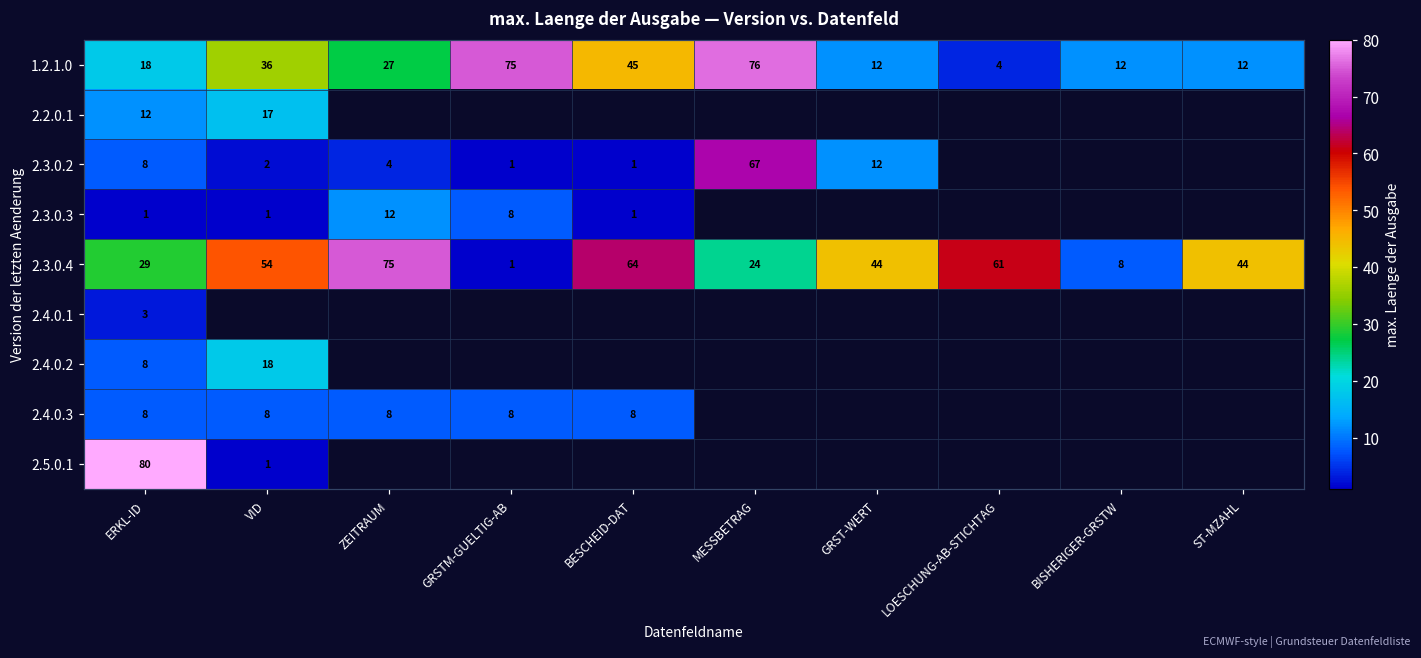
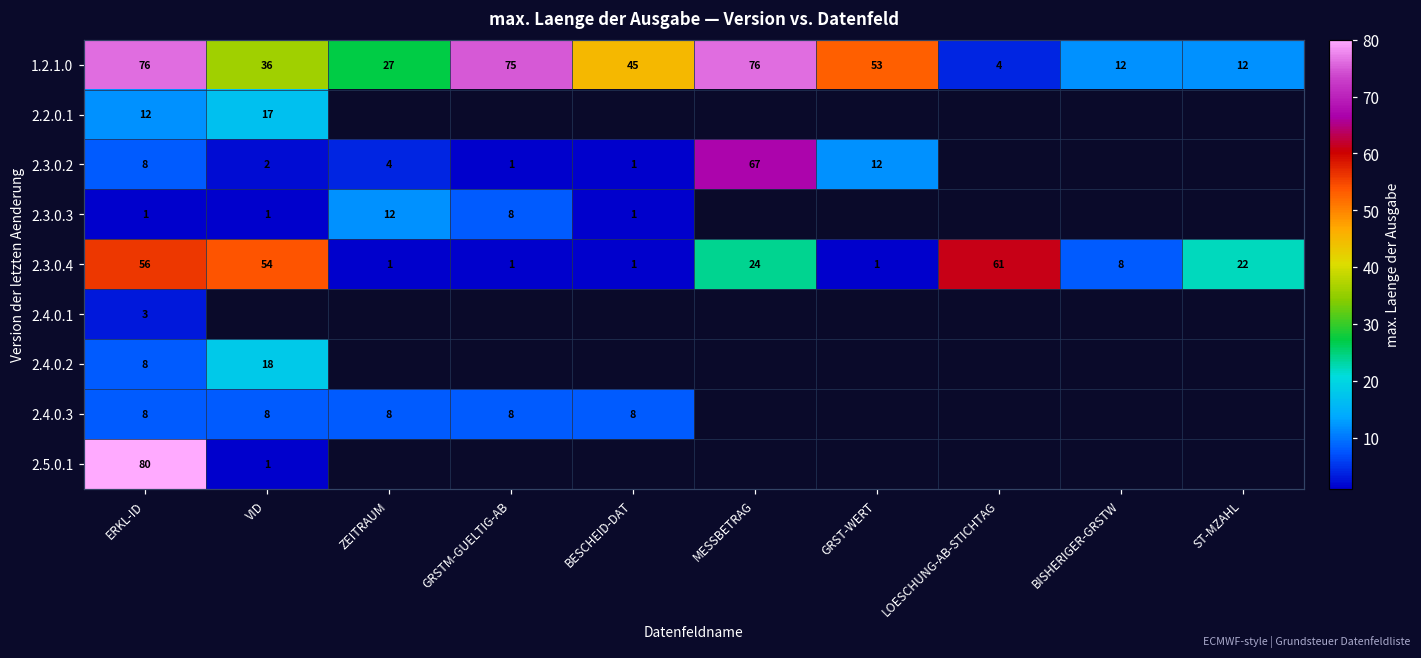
1.2.1.0, ERKL-ID: 18 -> 76
1.2.1.0, GRST-WERT: 12 -> 53
2.3.0.4, ERKL-ID: 29 -> 56
2.3.0.4, ZEITRAUM: 75 -> 1
2.3.0.4, BESCHEID-DAT: 64 -> 1
2.3.0.4, GRST-WERT: 44 -> 1
2.3.0.4, ST-MZAHL: 44 -> 22
